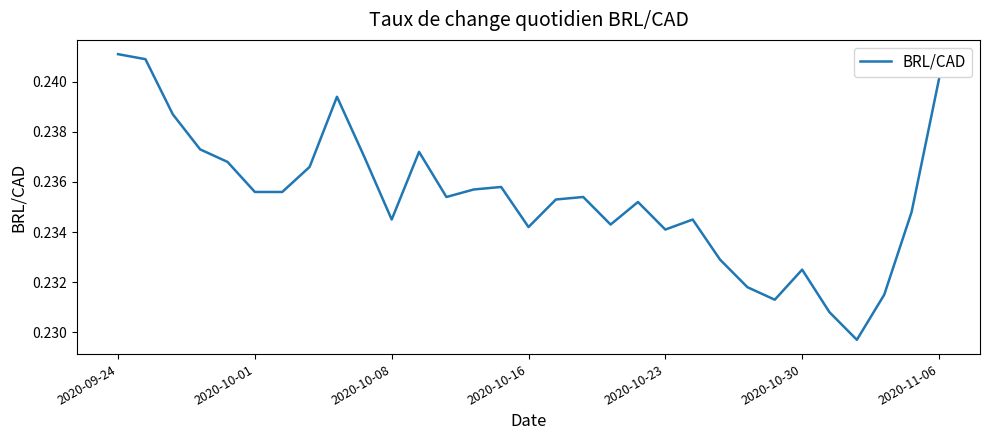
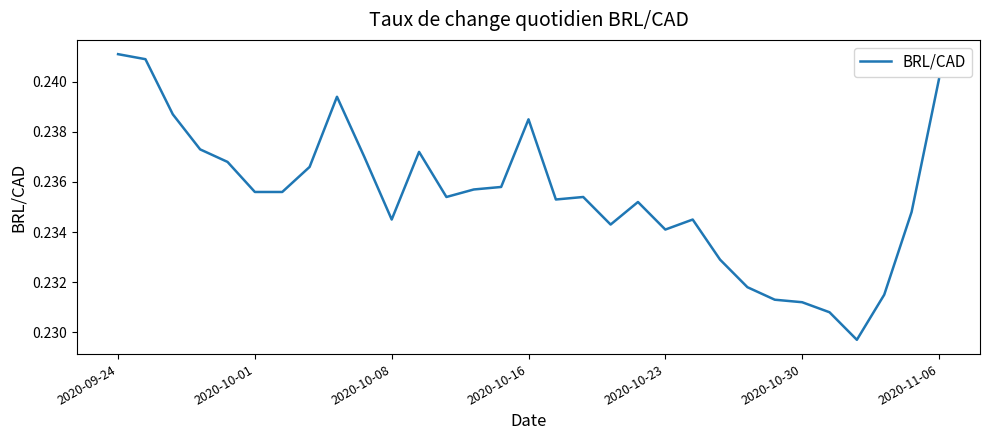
2020-10-16: 0.2342 -> 0.2385
2020-10-30: 0.2325 -> 0.2312
